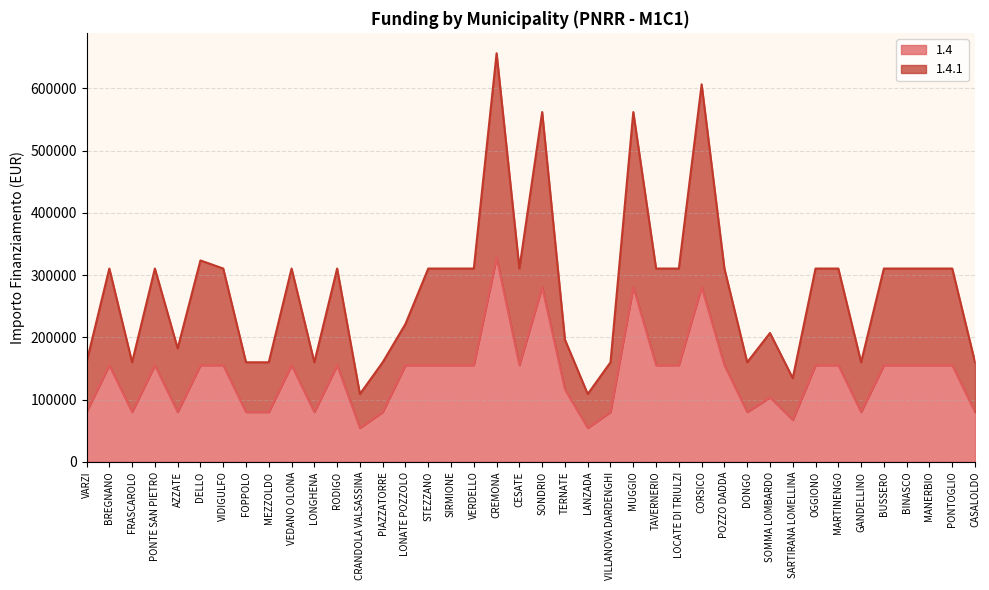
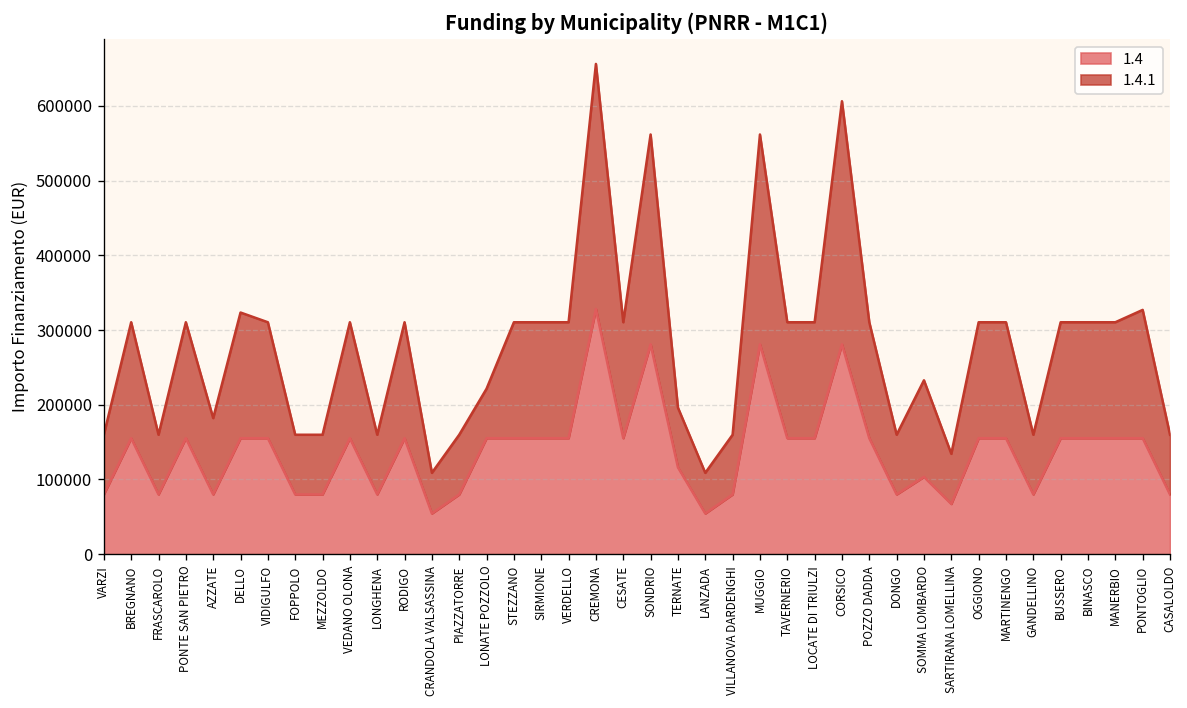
1.4.1, SOMMA LOMBARDO: 100000 -> 130000
1.4.1, PONTOGLIO: 160000 -> 170000
